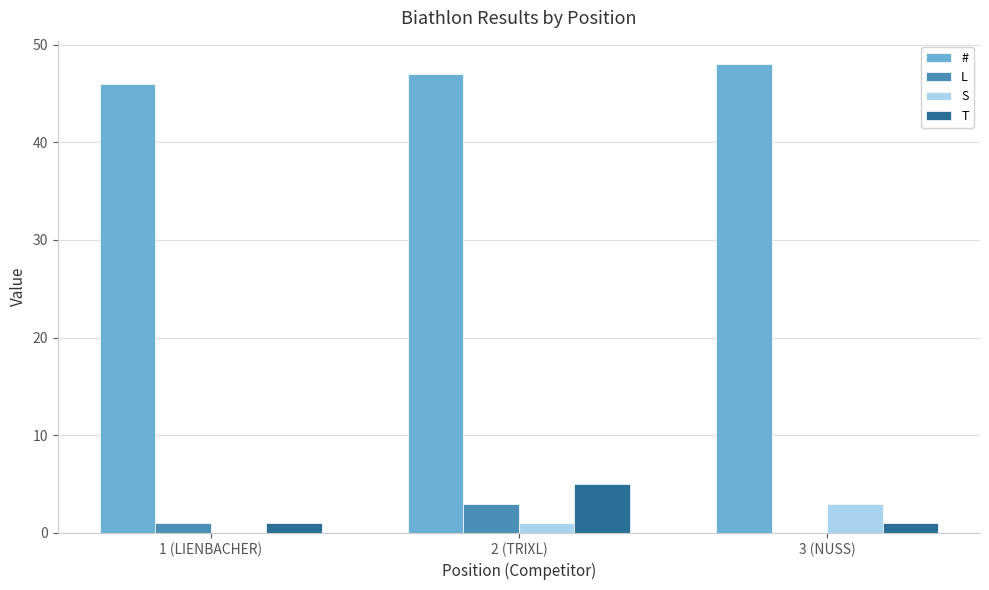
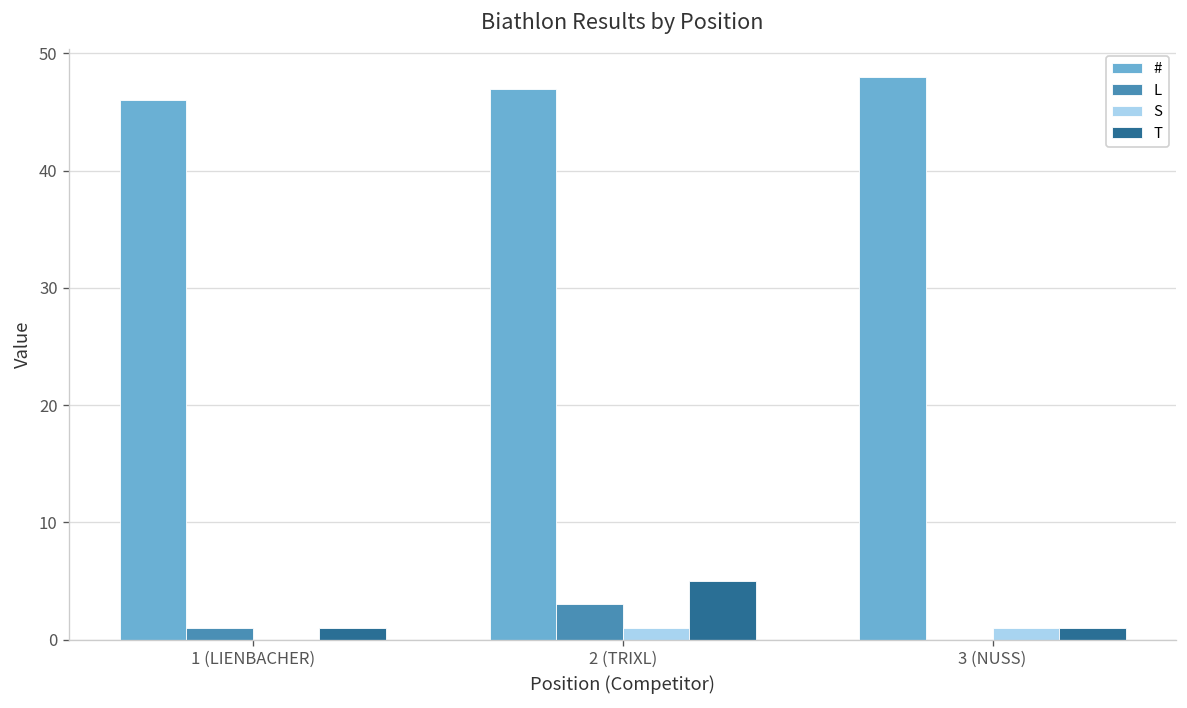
S, 3 (NUSS): 3 -> 1
